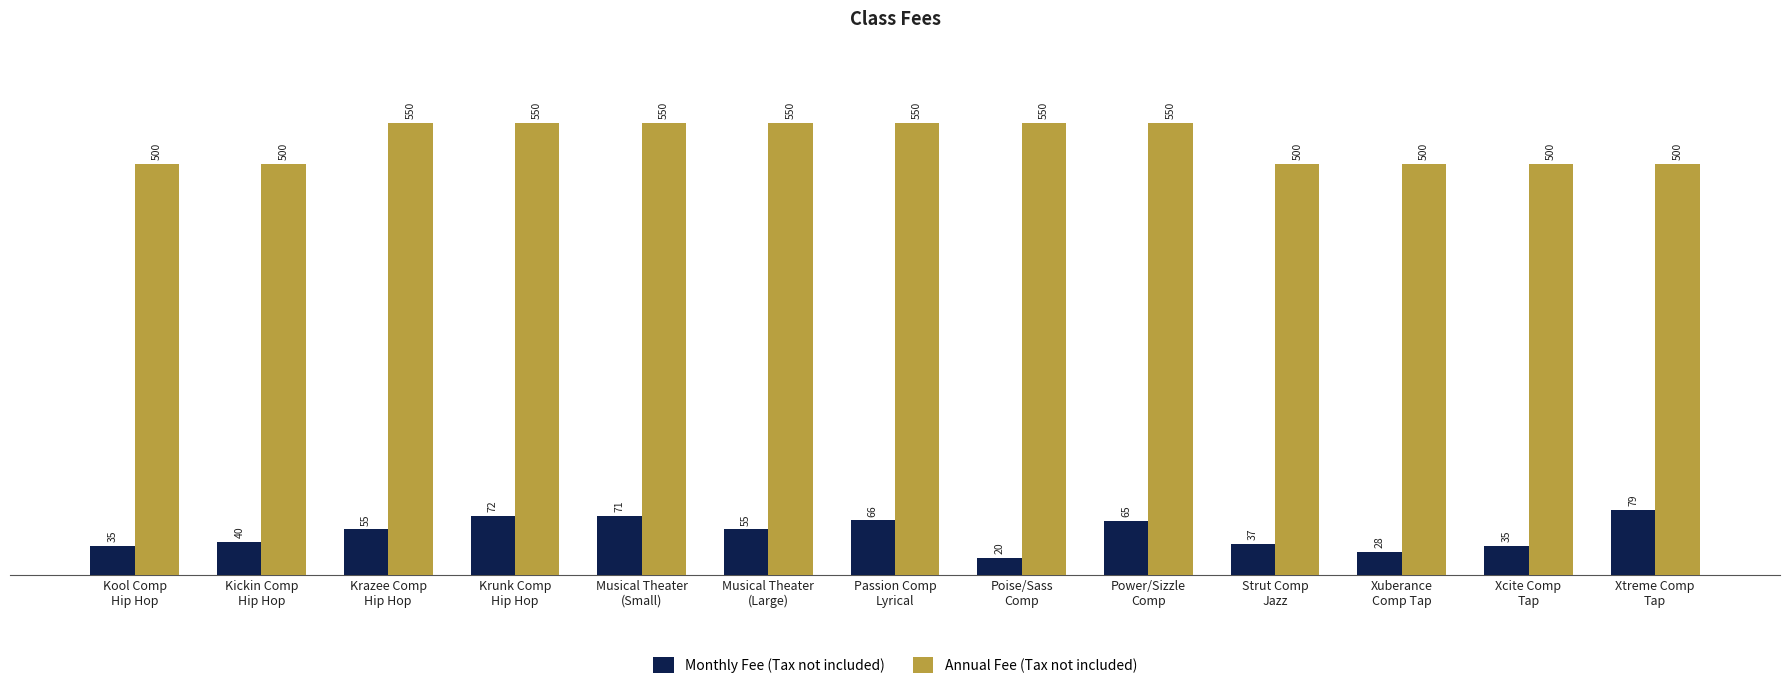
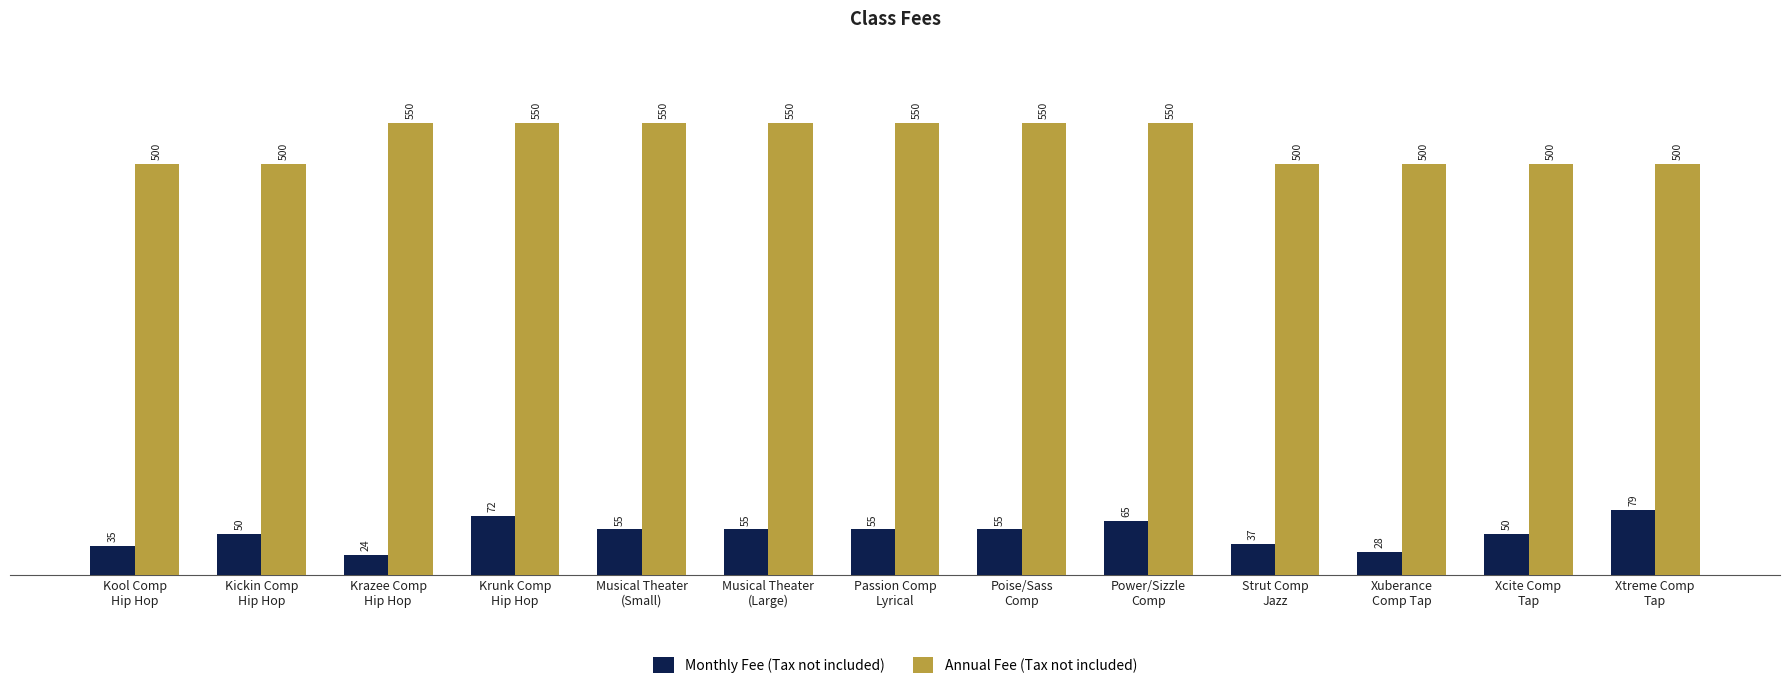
Monthly Fee (Tax not included), Kickin Comp Hip Hop: 40 -> 50
Monthly Fee (Tax not included), Krazee Comp Hip Hop: 55 -> 24
Monthly Fee (Tax not included), Musical Theater (Small): 71 -> 55
Monthly Fee (Tax not included), Passion Comp Lyrical: 66 -> 55
Monthly Fee (Tax not included), Poise/Sass Comp: 20 -> 55
Monthly Fee (Tax not included), Xcite Comp Tap: 35 -> 50
